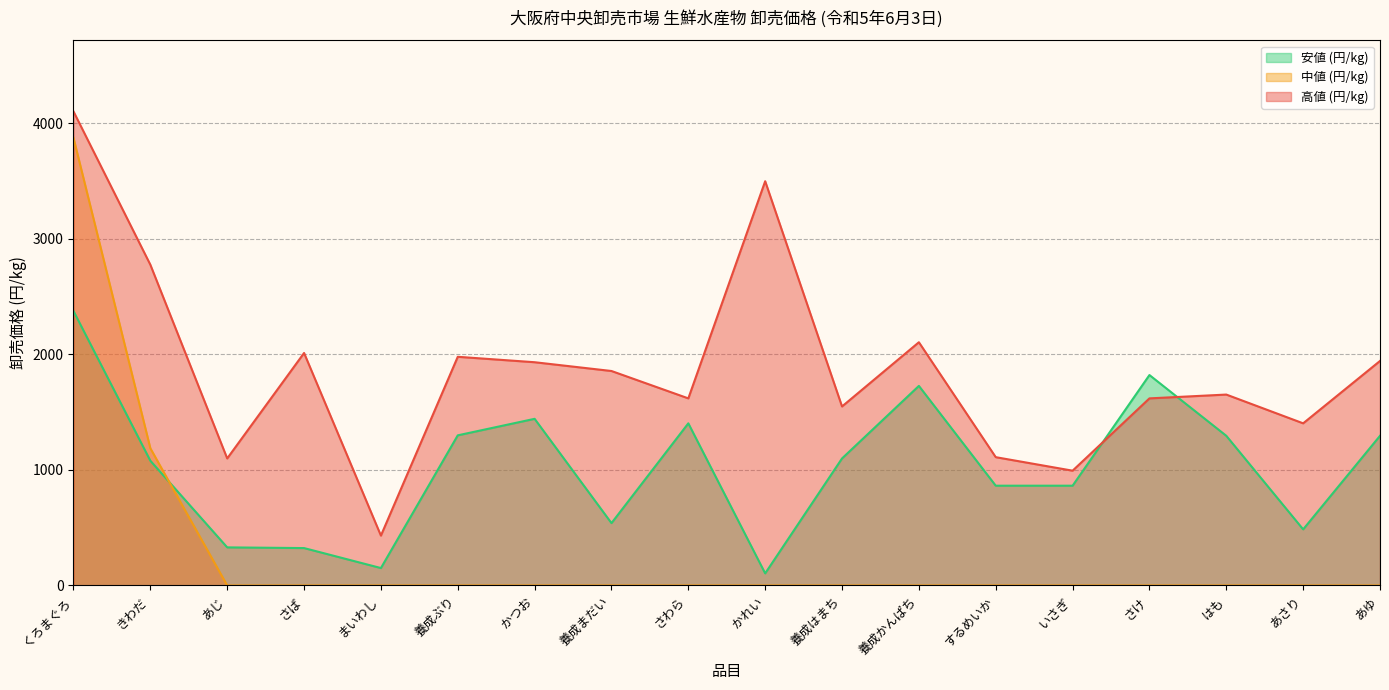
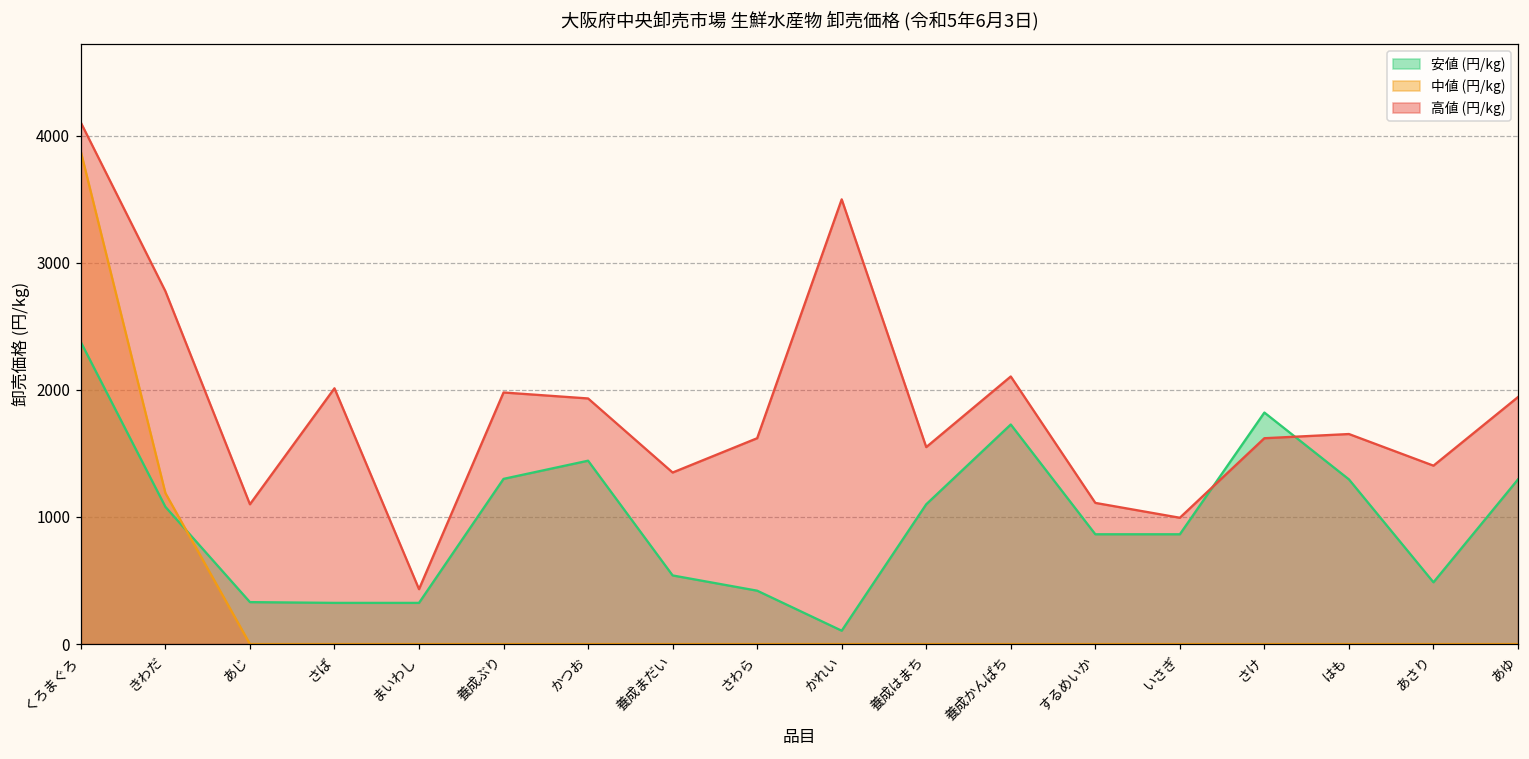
安値 (円/kg), まいわし: 150 -> 320
高値 (円/kg), 養成まだい: 1860 -> 1350
安値 (円/kg), さわら: 1400 -> 420
